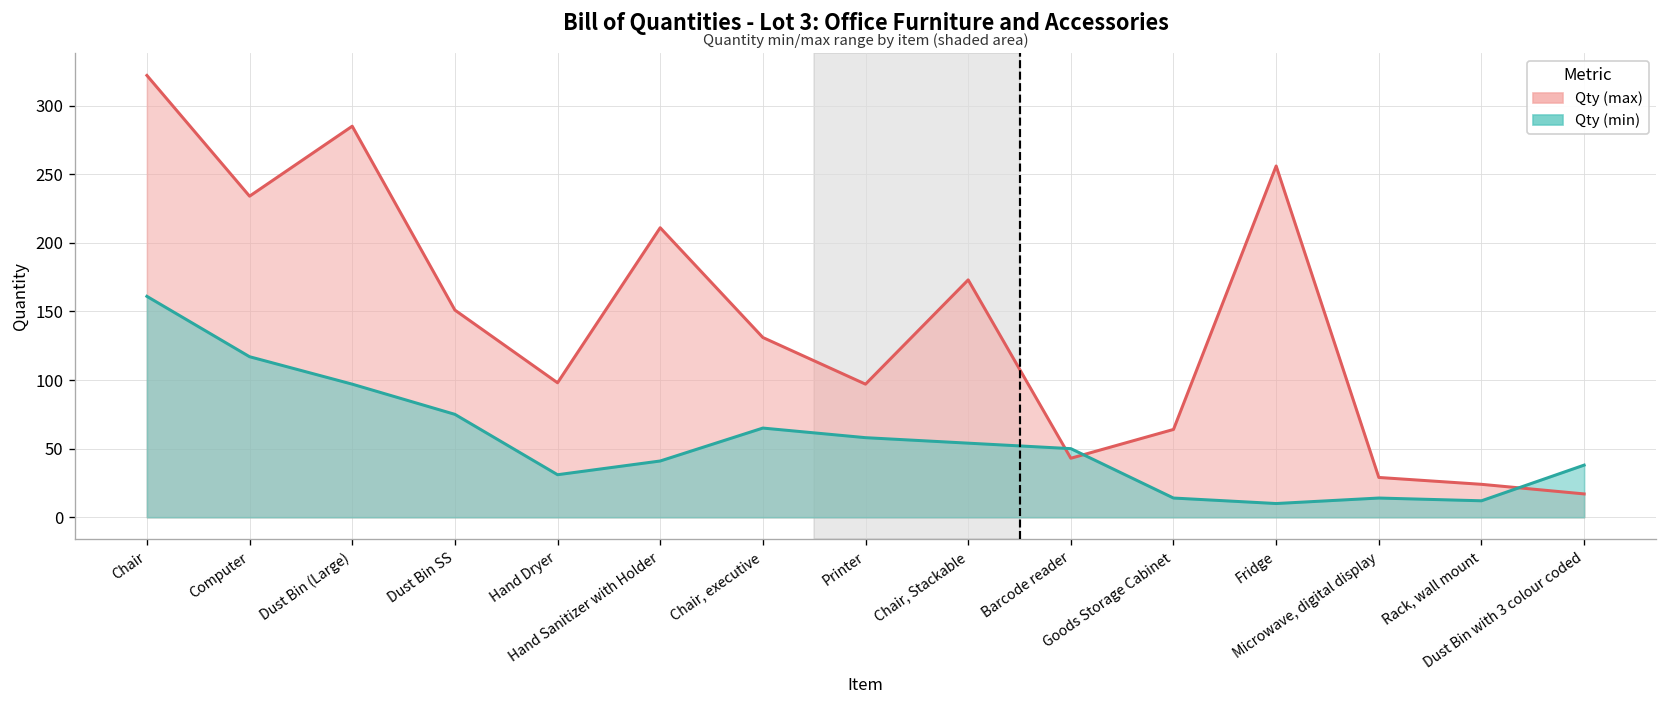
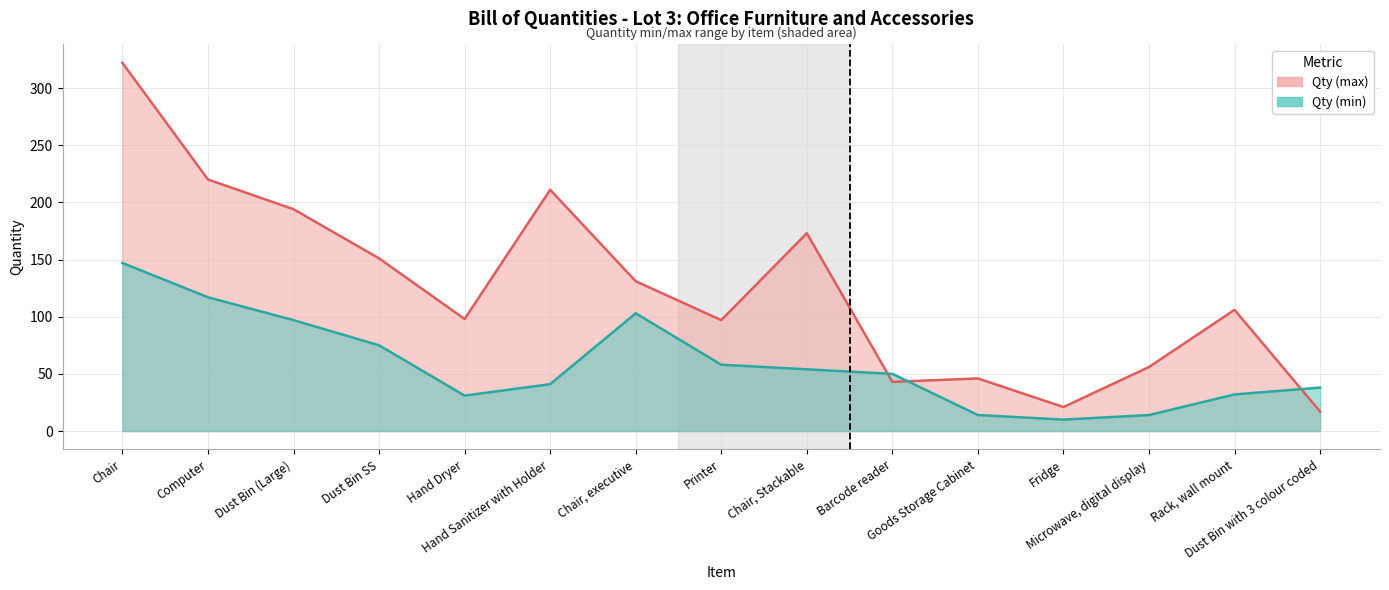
Qty (min), Chair: 161 -> 147
Qty (max), Computer: 234 -> 220
Qty (max), Dust Bin (Large): 285 -> 194
Qty (min), Chair, executive: 65 -> 103
Qty (max), Goods Storage Cabinet: 64 -> 46
Qty (max), Fridge: 256 -> 21
Qty (max), Microwave, digital display: 29 -> 56
Qty (max), Rack, wall mount: 24 -> 106
Qty (min), Rack, wall mount: 12 -> 32
